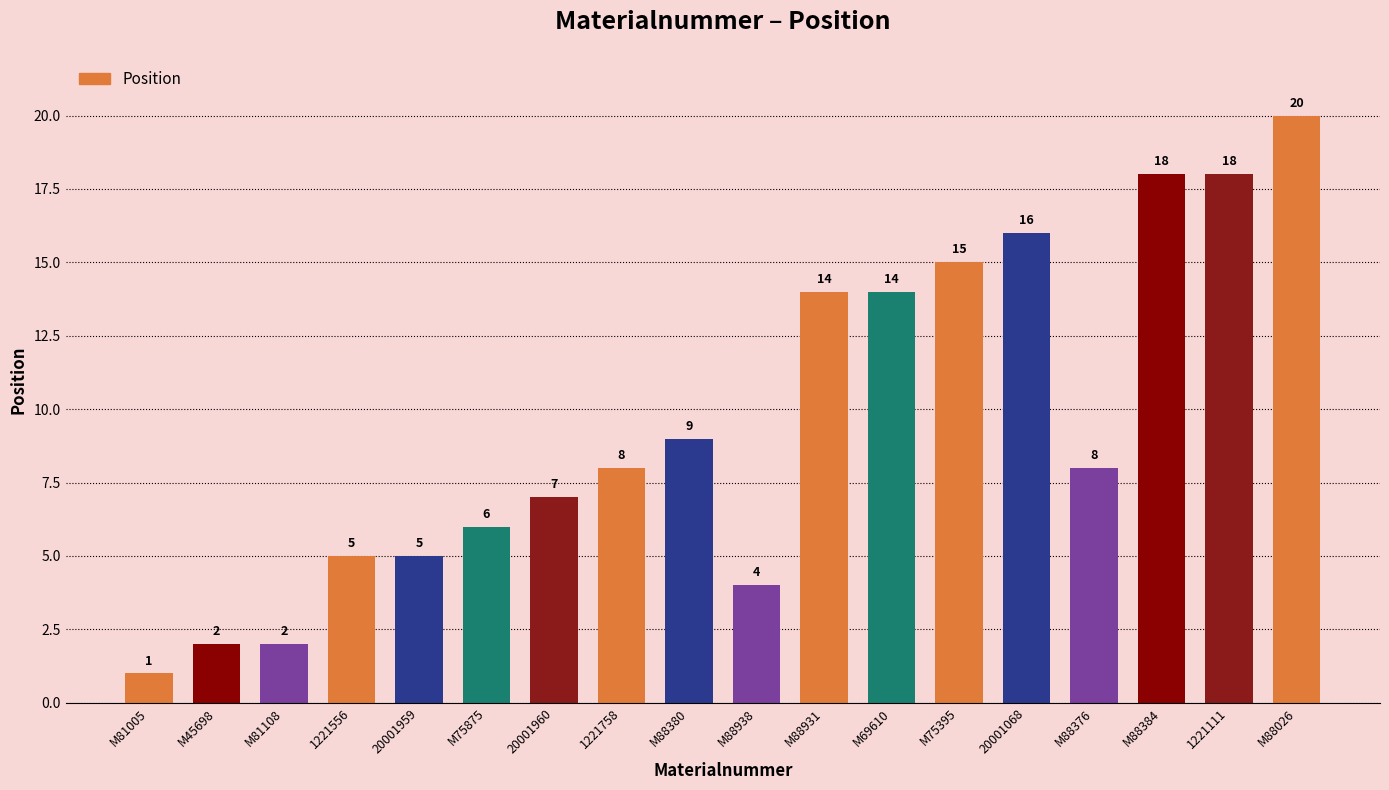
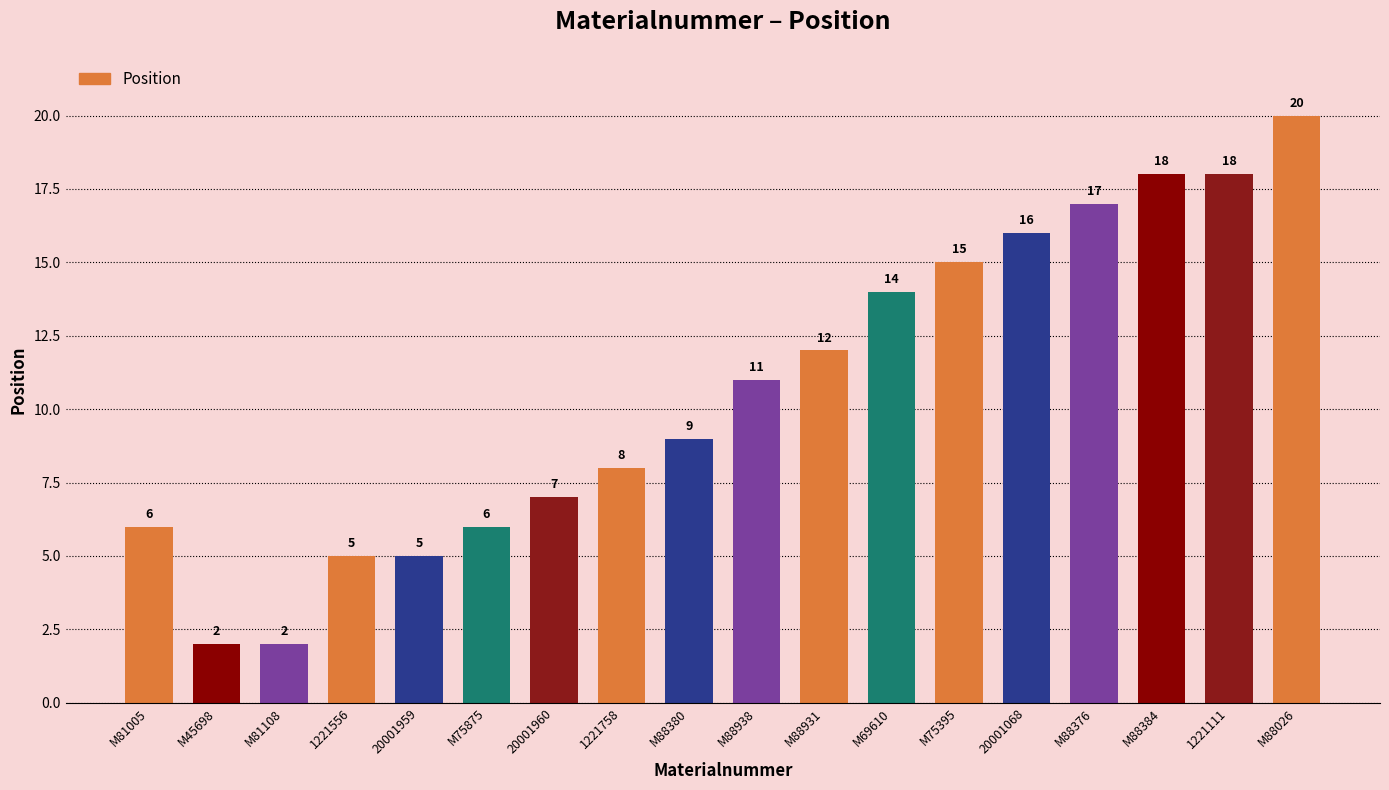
M81005: 1 -> 6
M88938: 4 -> 11
M88931: 14 -> 12
M88376: 8 -> 17
